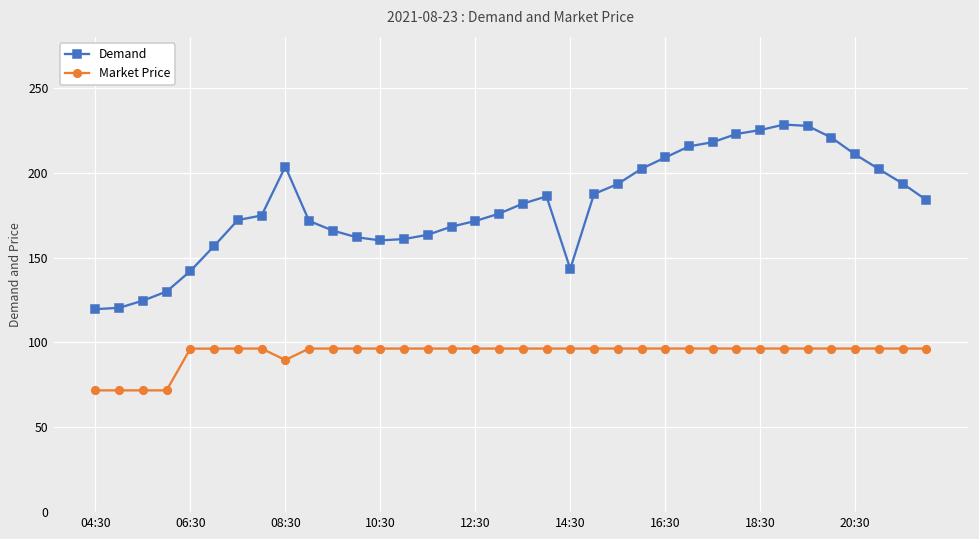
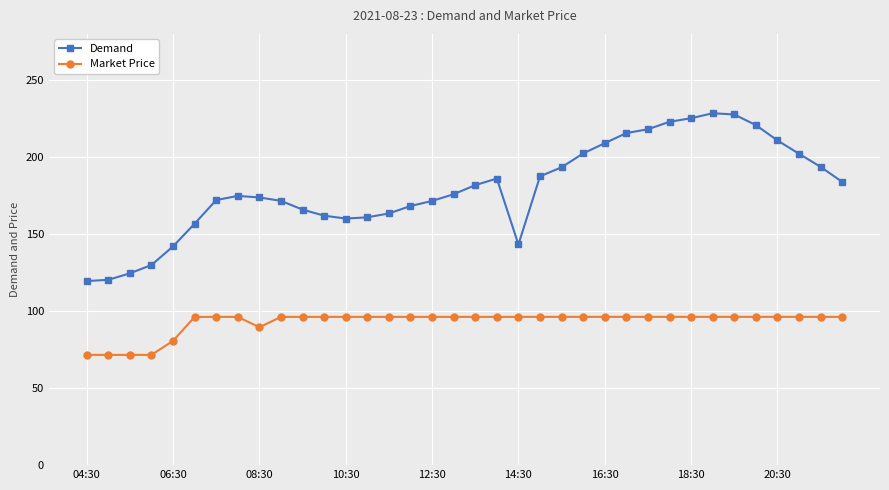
Market Price, 06:30: 96 -> 81
Demand, 08:30: 204 -> 174
